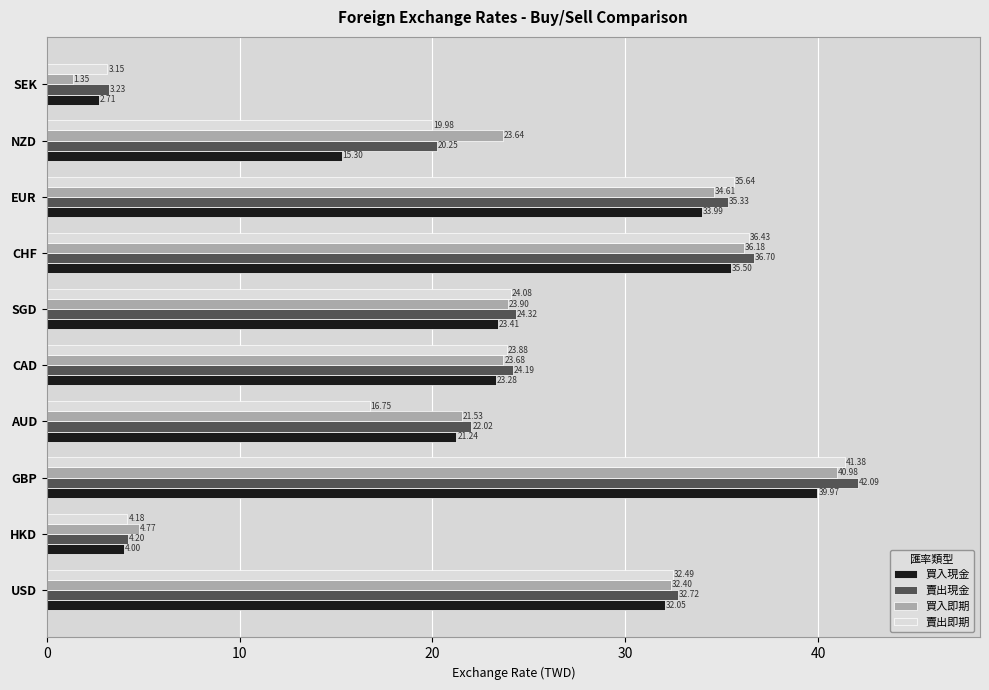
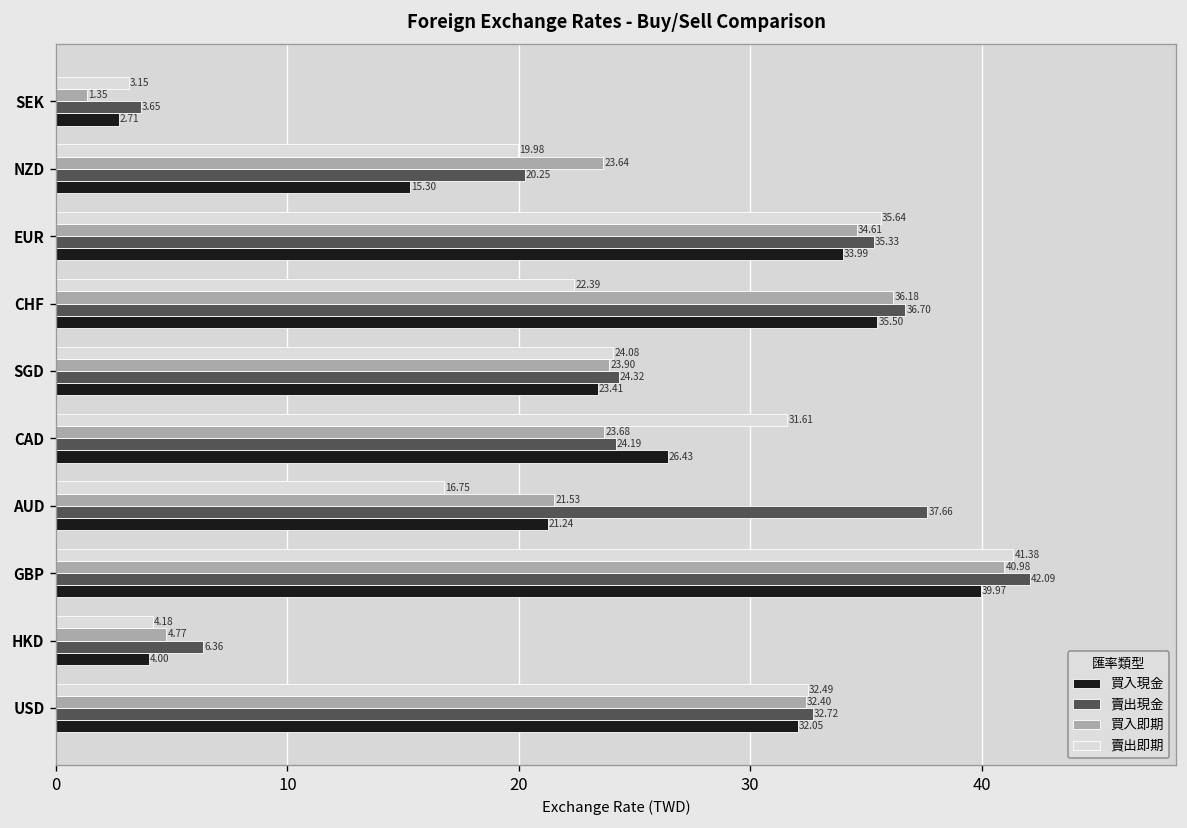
賣出現金, SEK: 3.23 -> 3.65
賣出即期, CHF: 36.43 -> 22.39
賣出即期, CAD: 23.88 -> 31.61
買入現金, CAD: 23.28 -> 26.43
賣出現金, AUD: 22.02 -> 37.66
賣出現金, HKD: 4.20 -> 6.36
